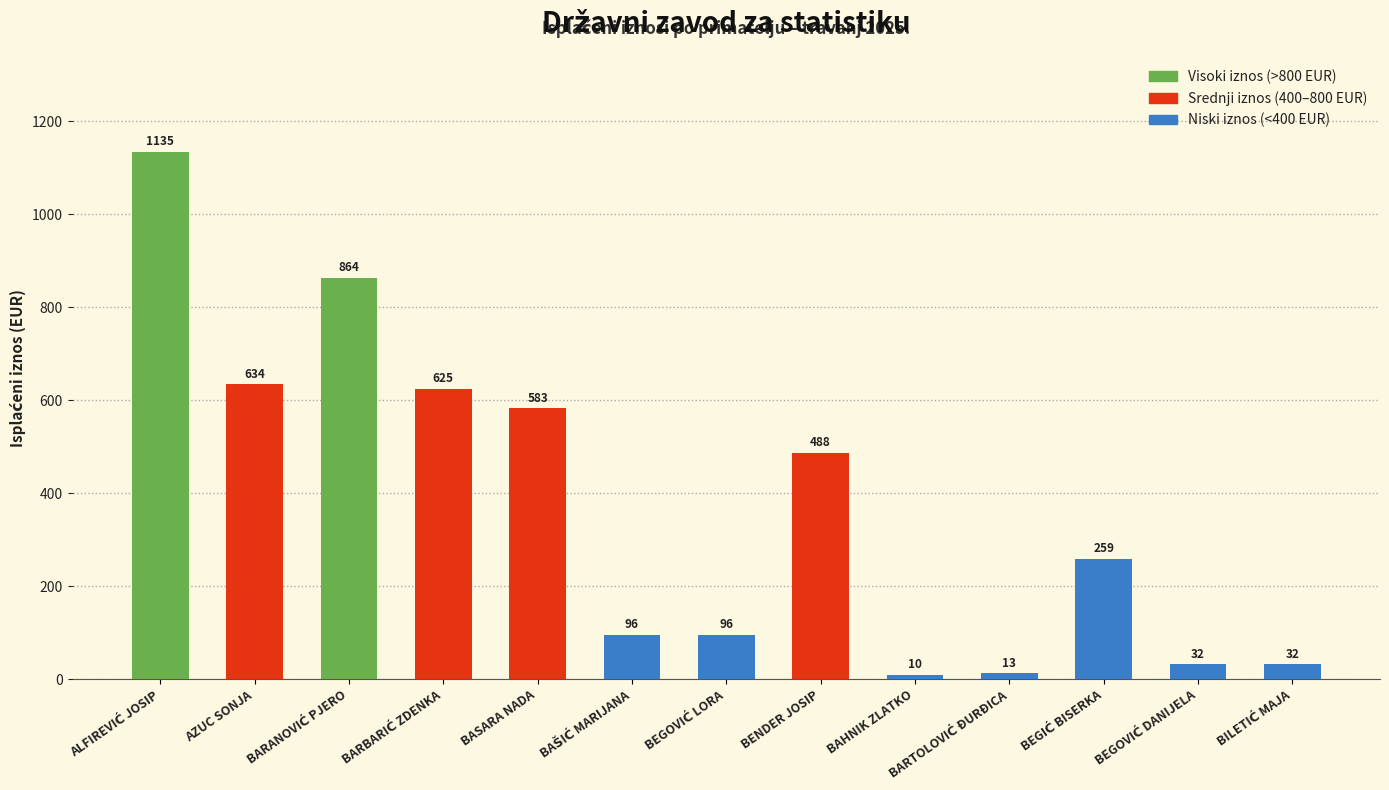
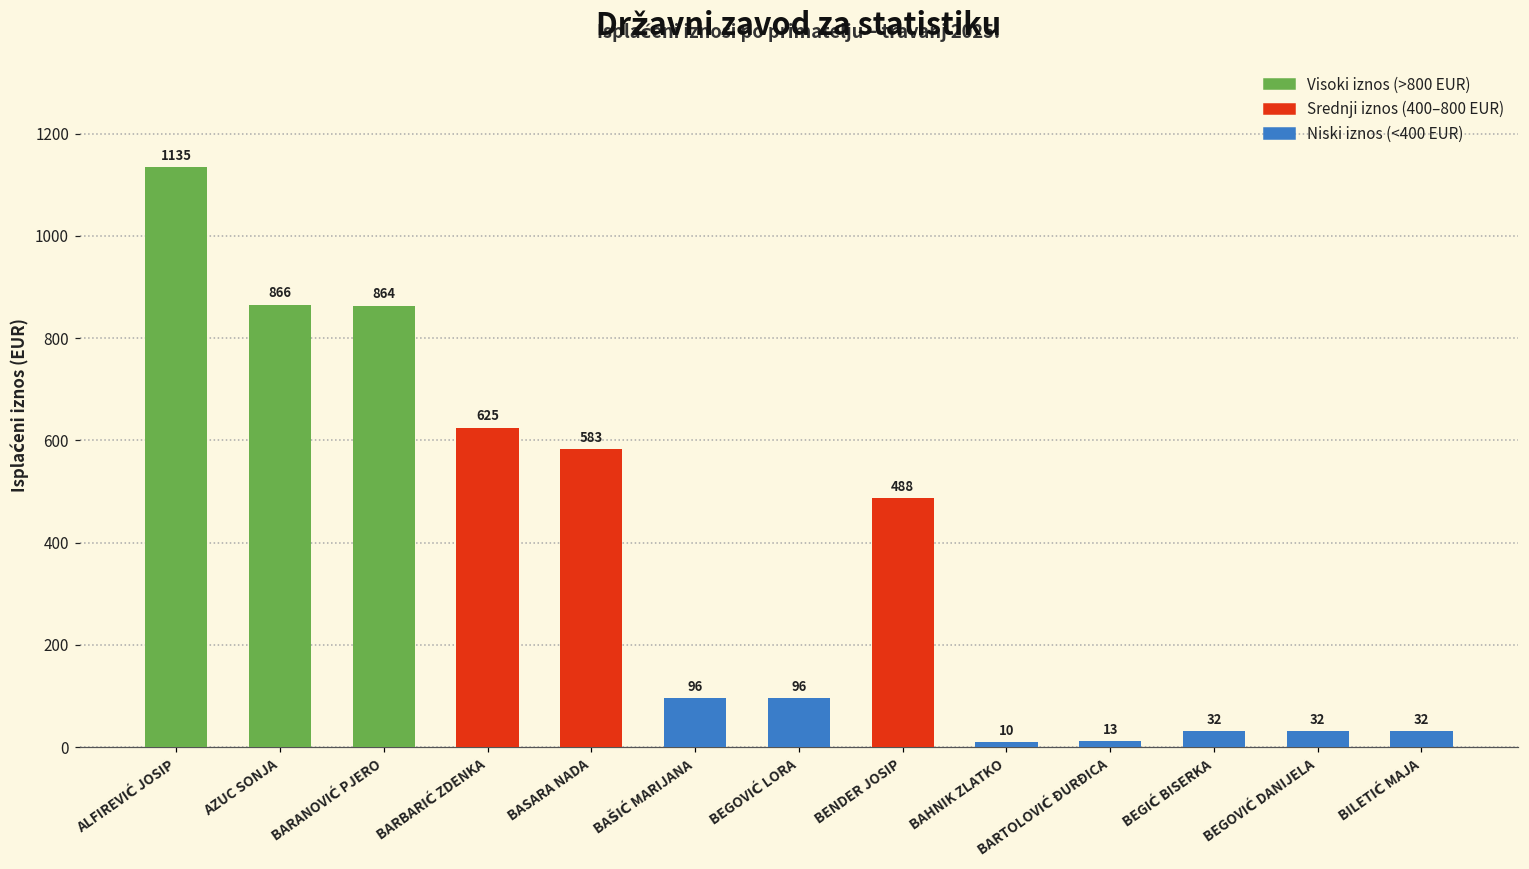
AZUC SONJA: 634 -> 866
BEGIĆ BISERKA: 259 -> 32
